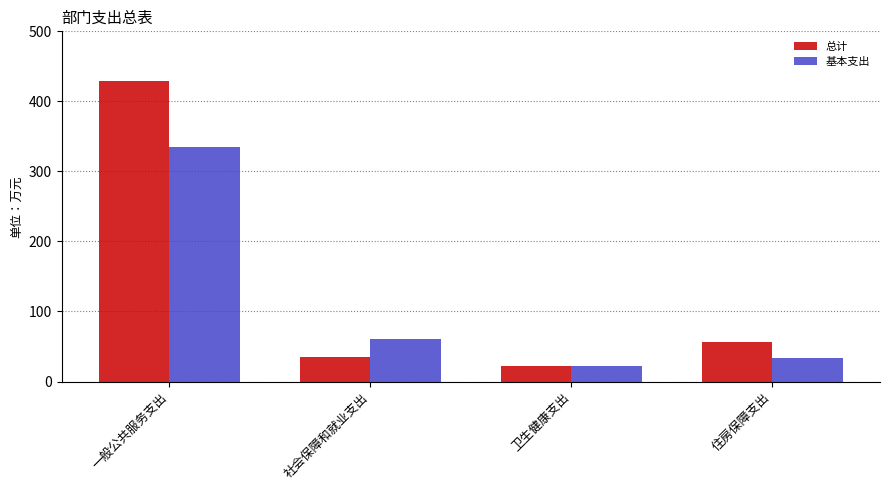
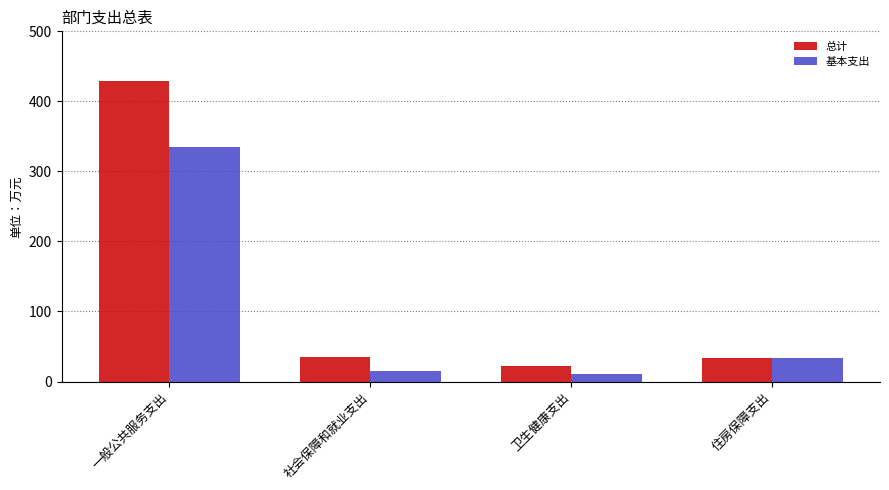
基本支出, 社会保障和就业支出: 60 -> 10
基本支出, 卫生健康支出: 20 -> 10
总计, 住房保障支出: 60 -> 30
